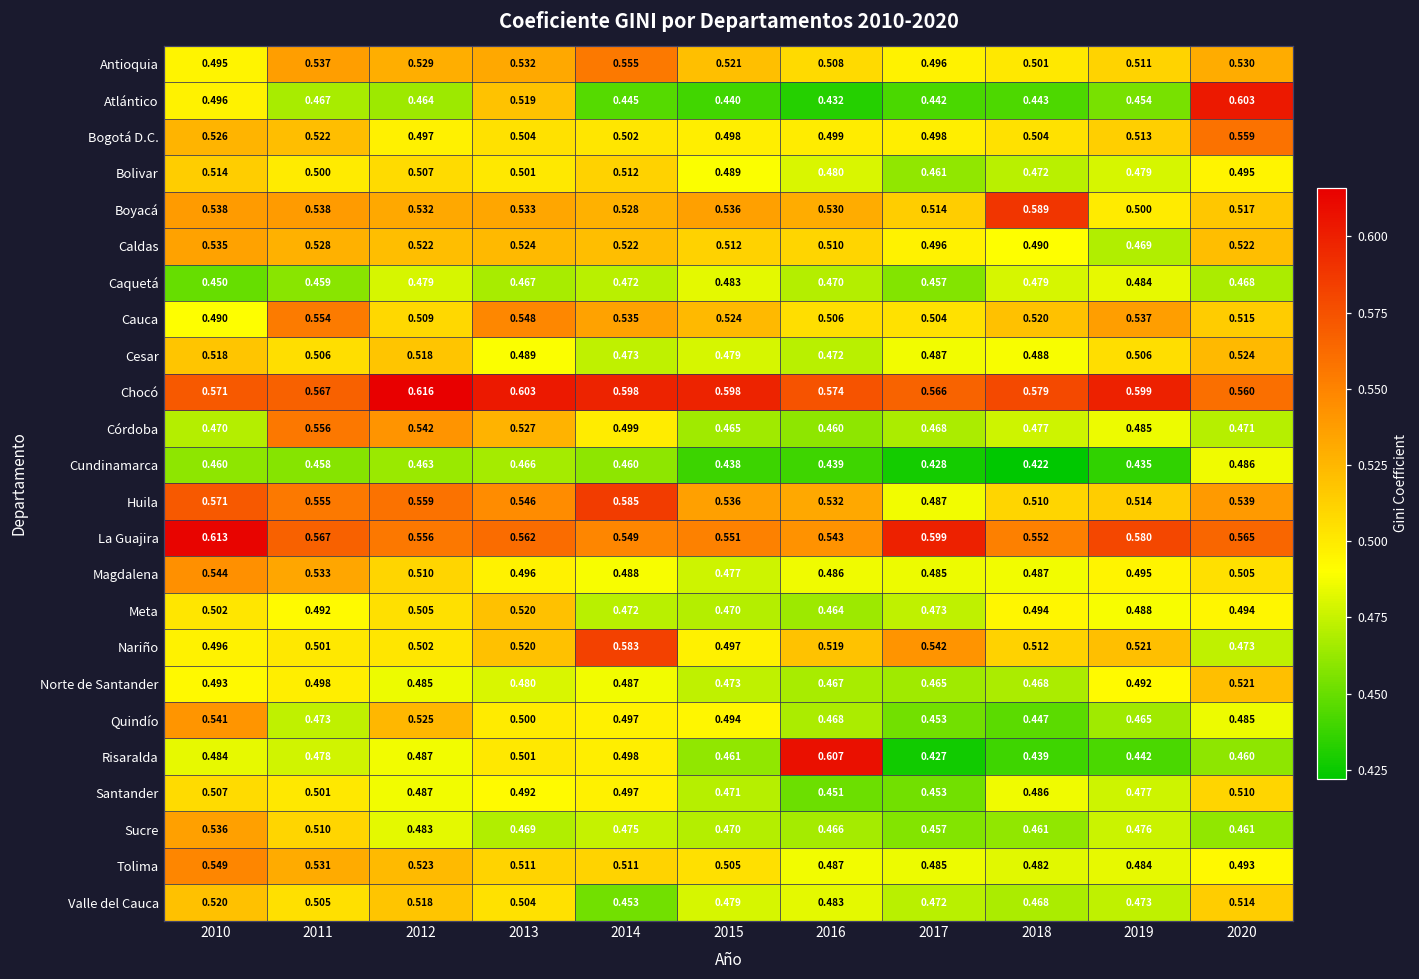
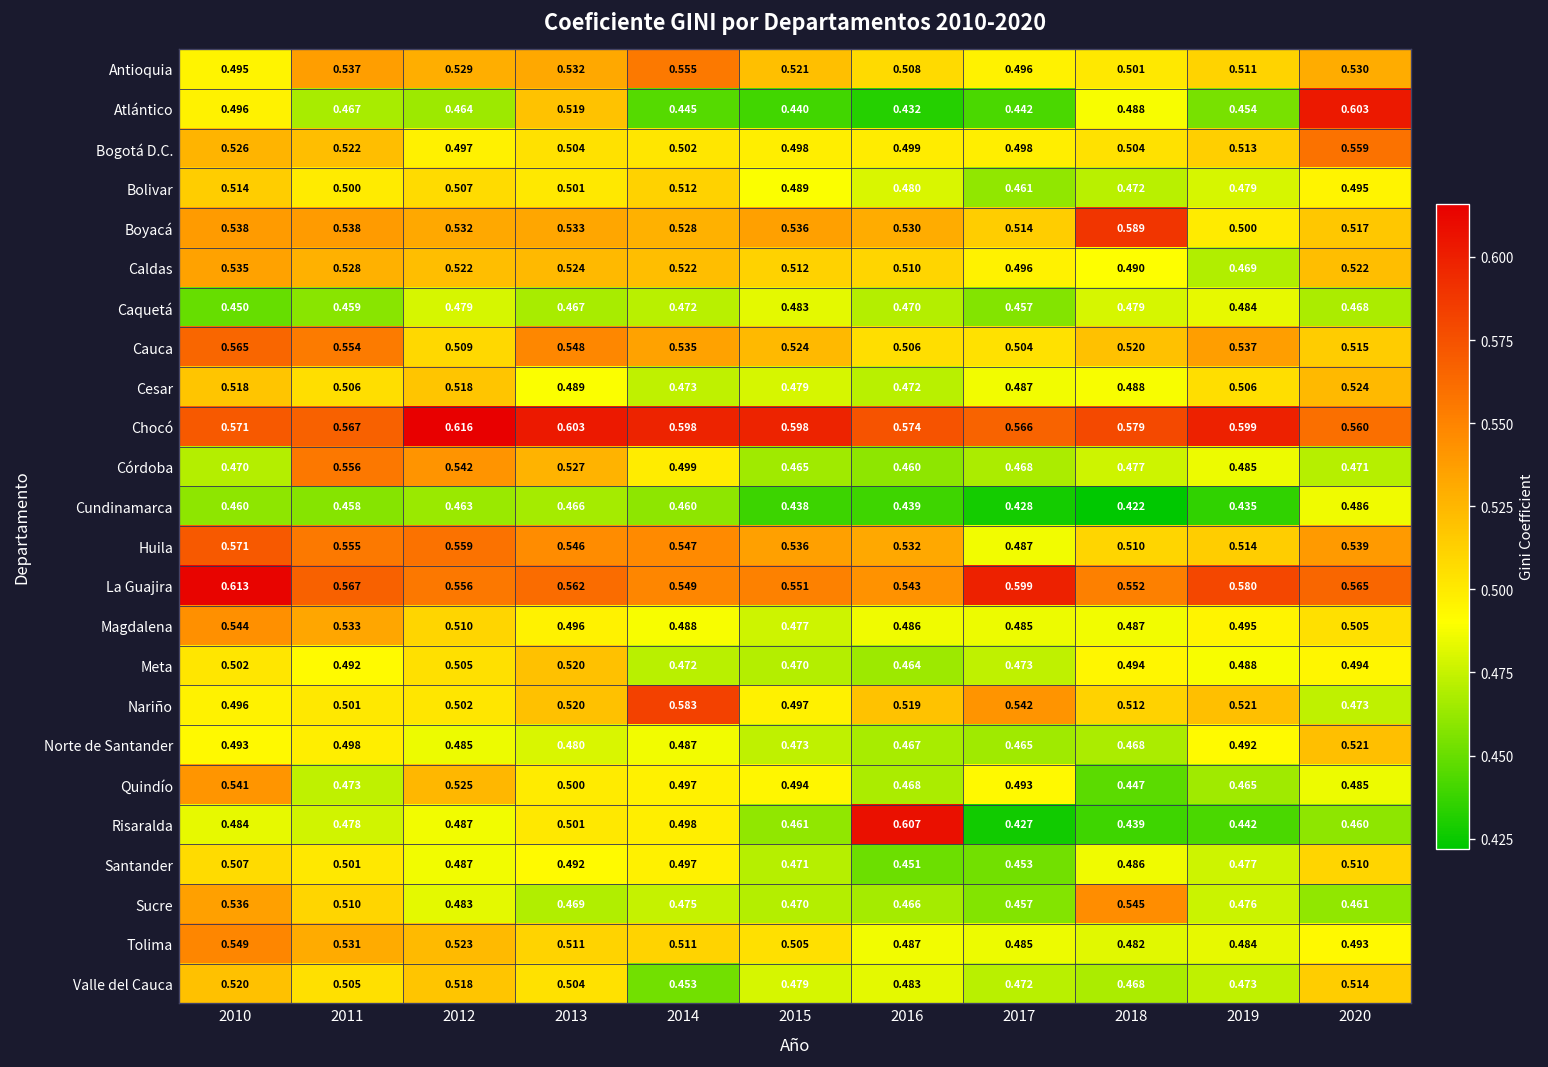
Atlántico, 2018: 0.443 -> 0.488
Cauca, 2010: 0.490 -> 0.565
Huila, 2014: 0.585 -> 0.547
Quindío, 2017: 0.453 -> 0.493
Sucre, 2018: 0.461 -> 0.545
